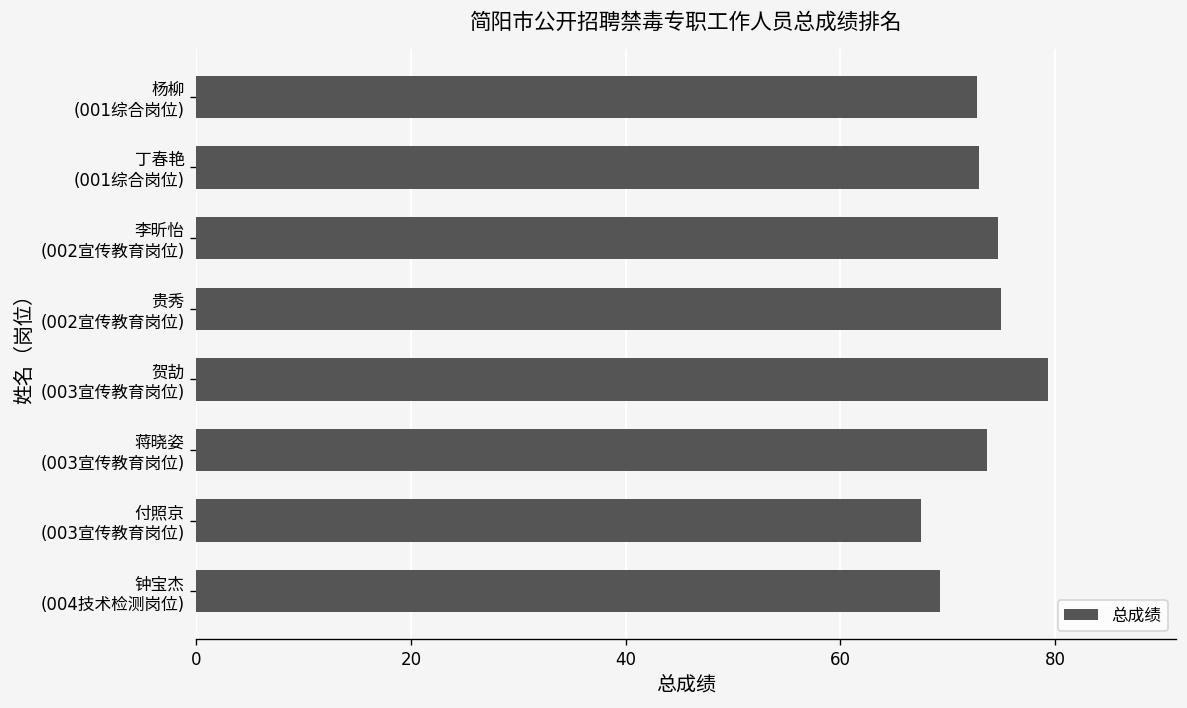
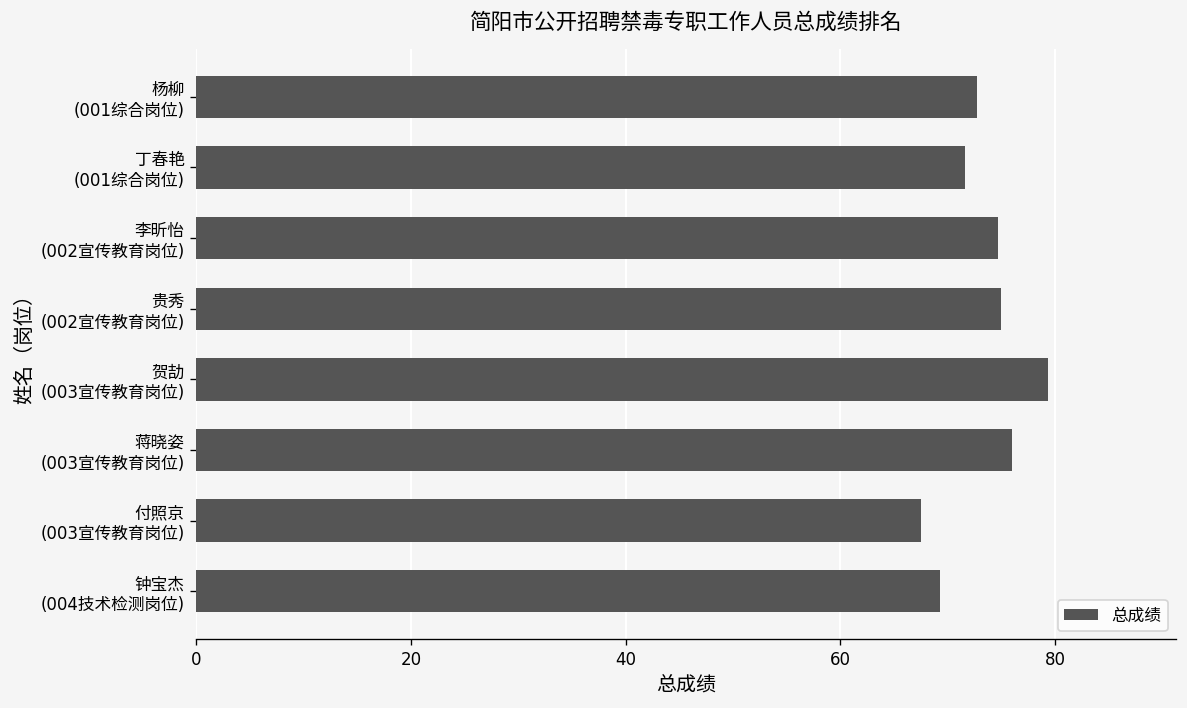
丁春艳 (001综合岗位): 73 -> 72
蒋晓姿 (003宣传教育岗位): 74 -> 76
